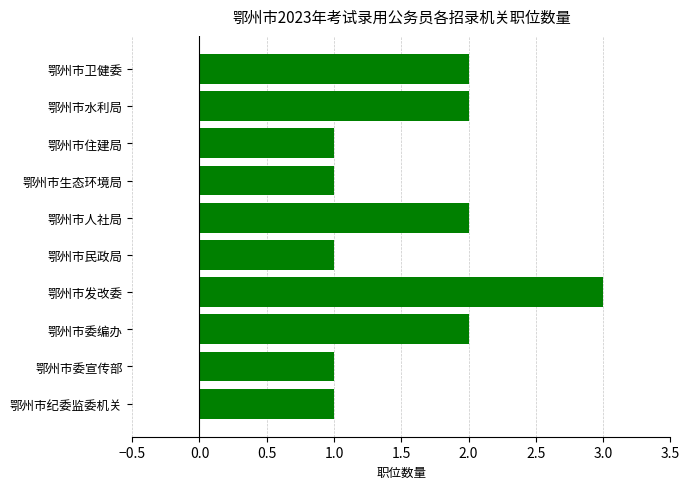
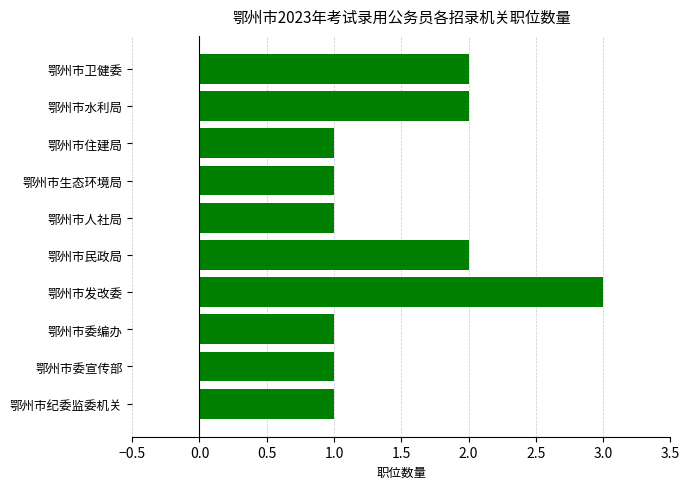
鄂州市人社局: 2 -> 1
鄂州市民政局: 1 -> 2
鄂州市委编办: 2 -> 1
